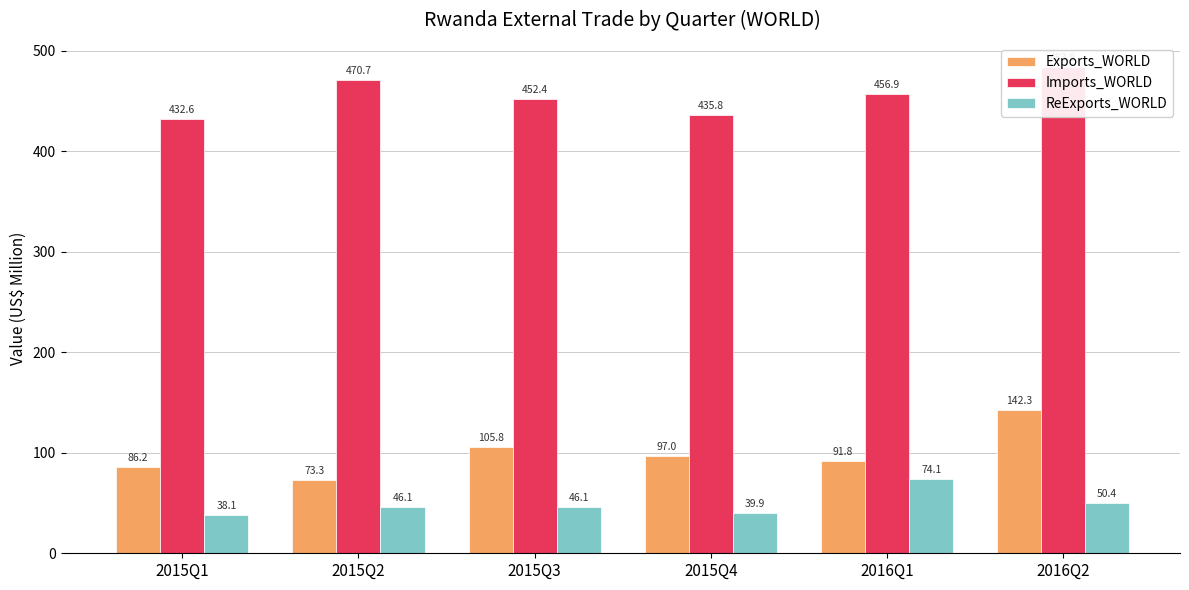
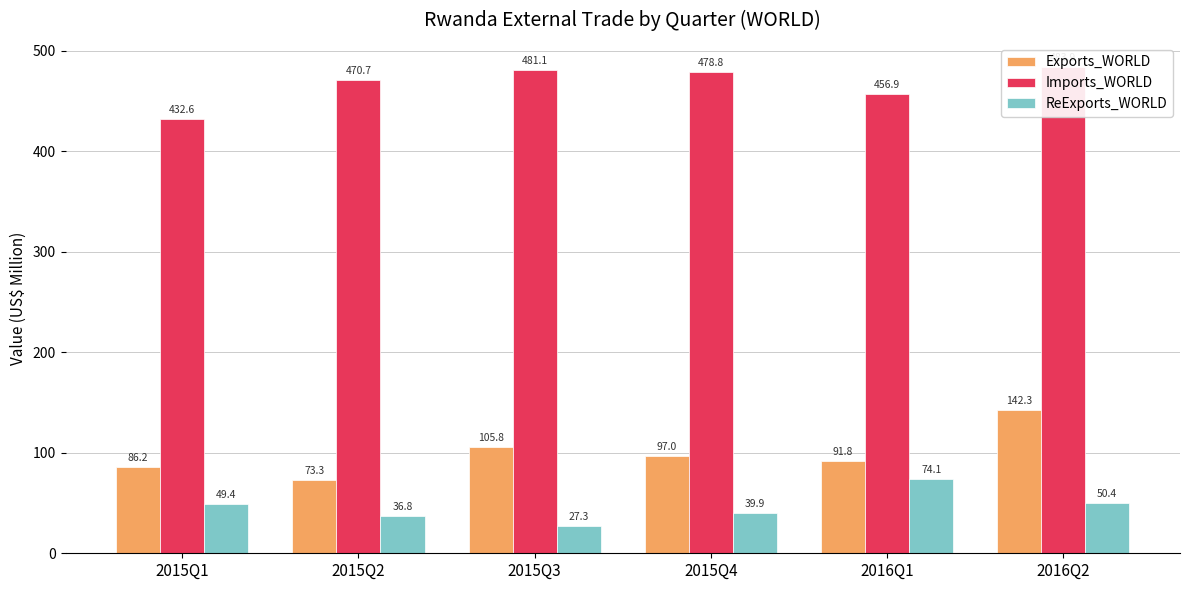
ReExports_WORLD, 2015Q1: 38.1 -> 49.4
ReExports_WORLD, 2015Q2: 46.1 -> 36.8
Imports_WORLD, 2015Q3: 452.4 -> 481.1
ReExports_WORLD, 2015Q3: 46.1 -> 27.3
Imports_WORLD, 2015Q4: 435.8 -> 478.8
